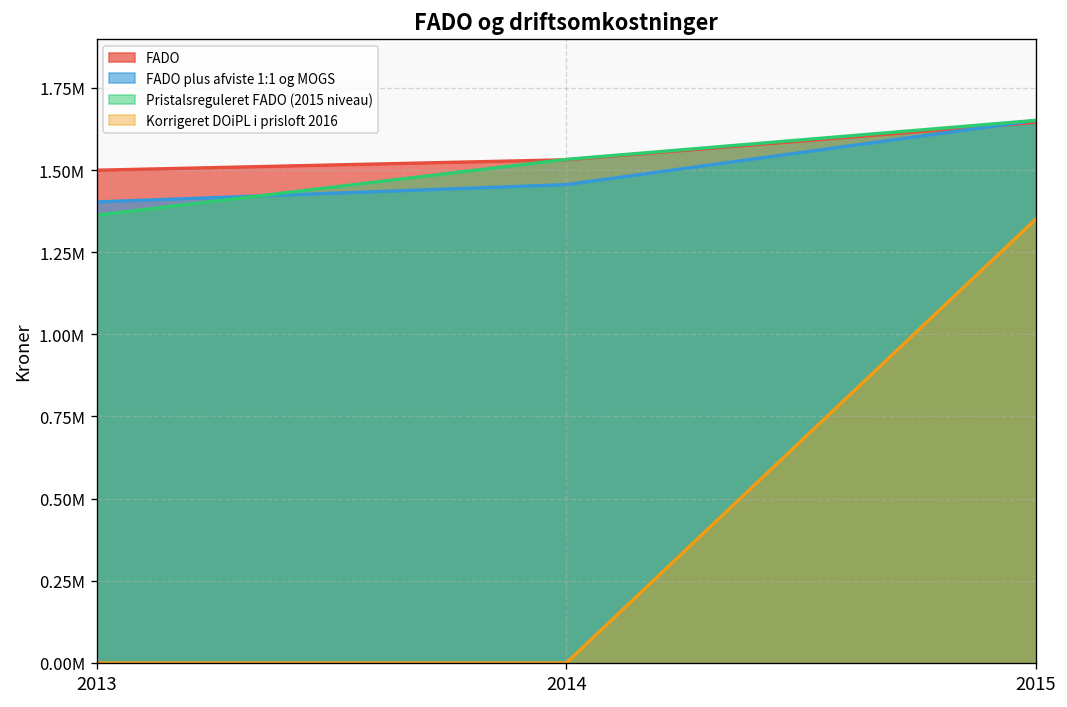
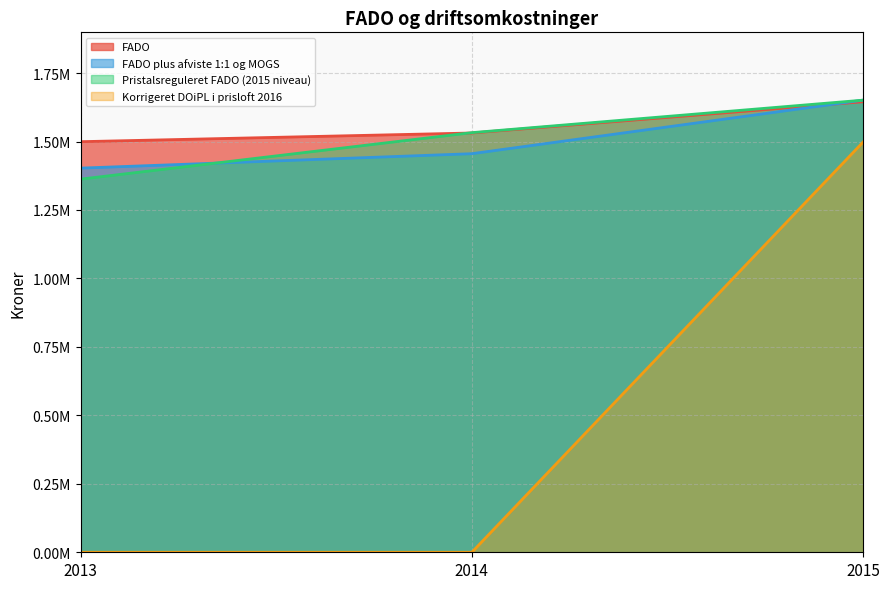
Korrigeret DOiPL i prisloft 2016, 2015: 1350000 -> 1500000
